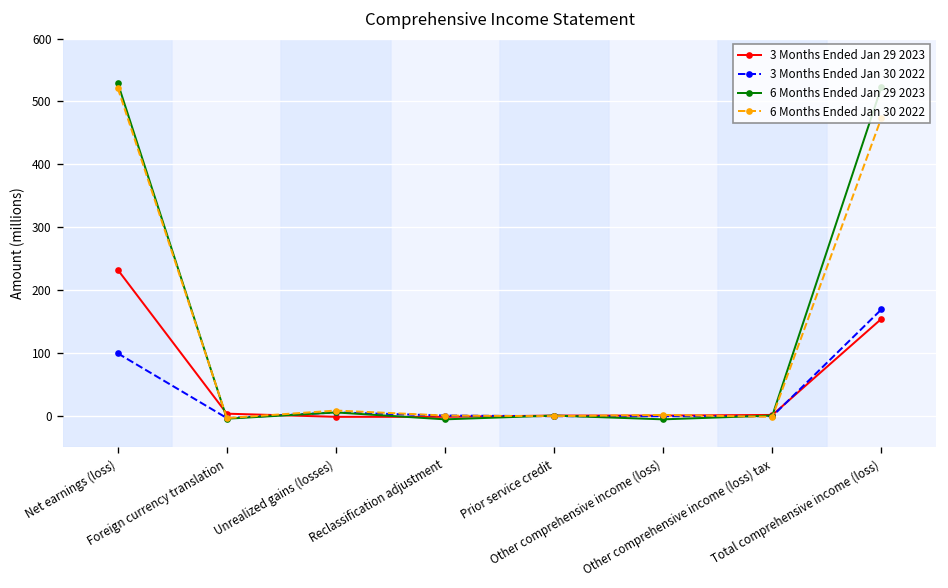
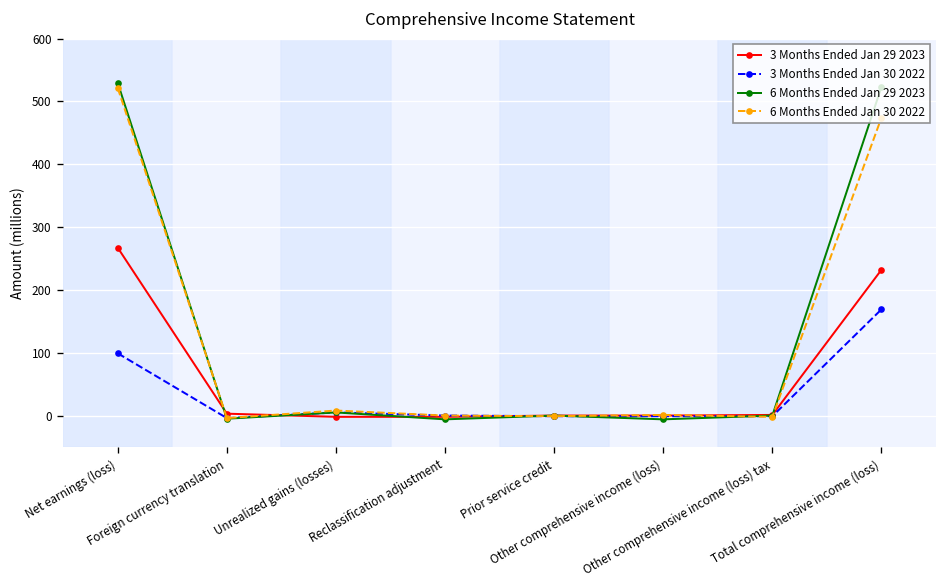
3 Months Ended Jan 29 2023, Net earnings (loss): 230 -> 270
3 Months Ended Jan 29 2023, Total comprehensive income (loss): 150 -> 230
